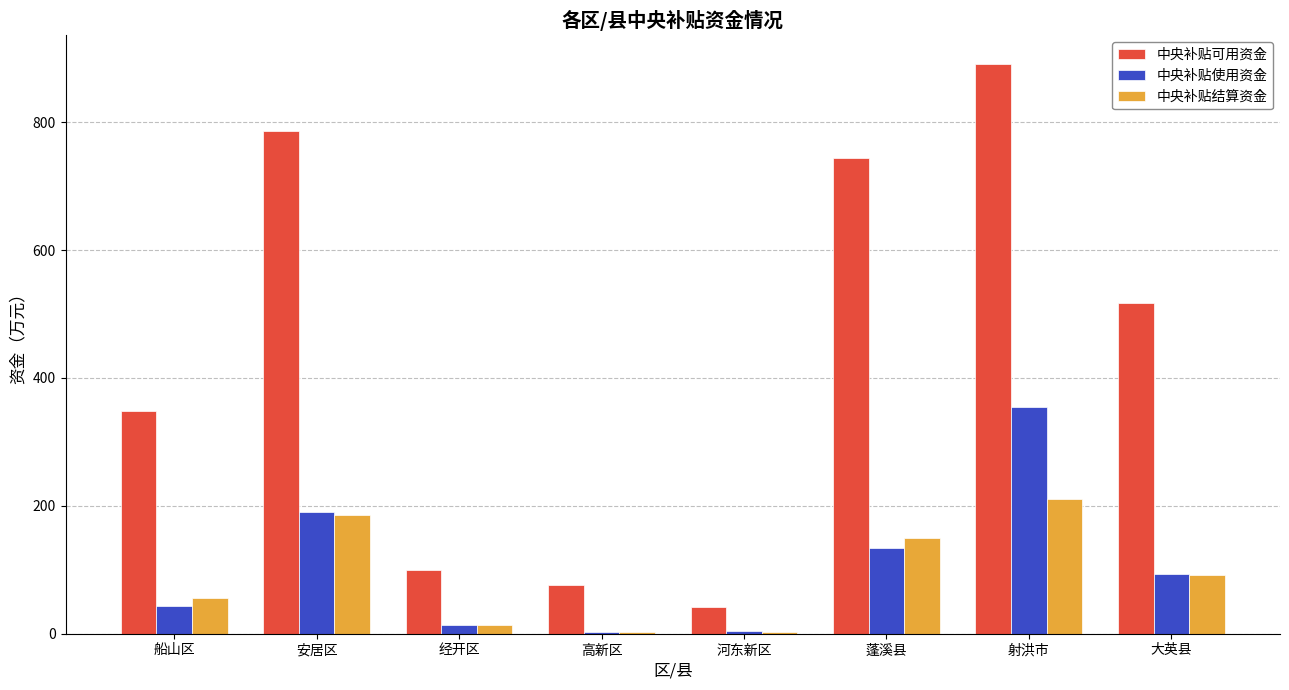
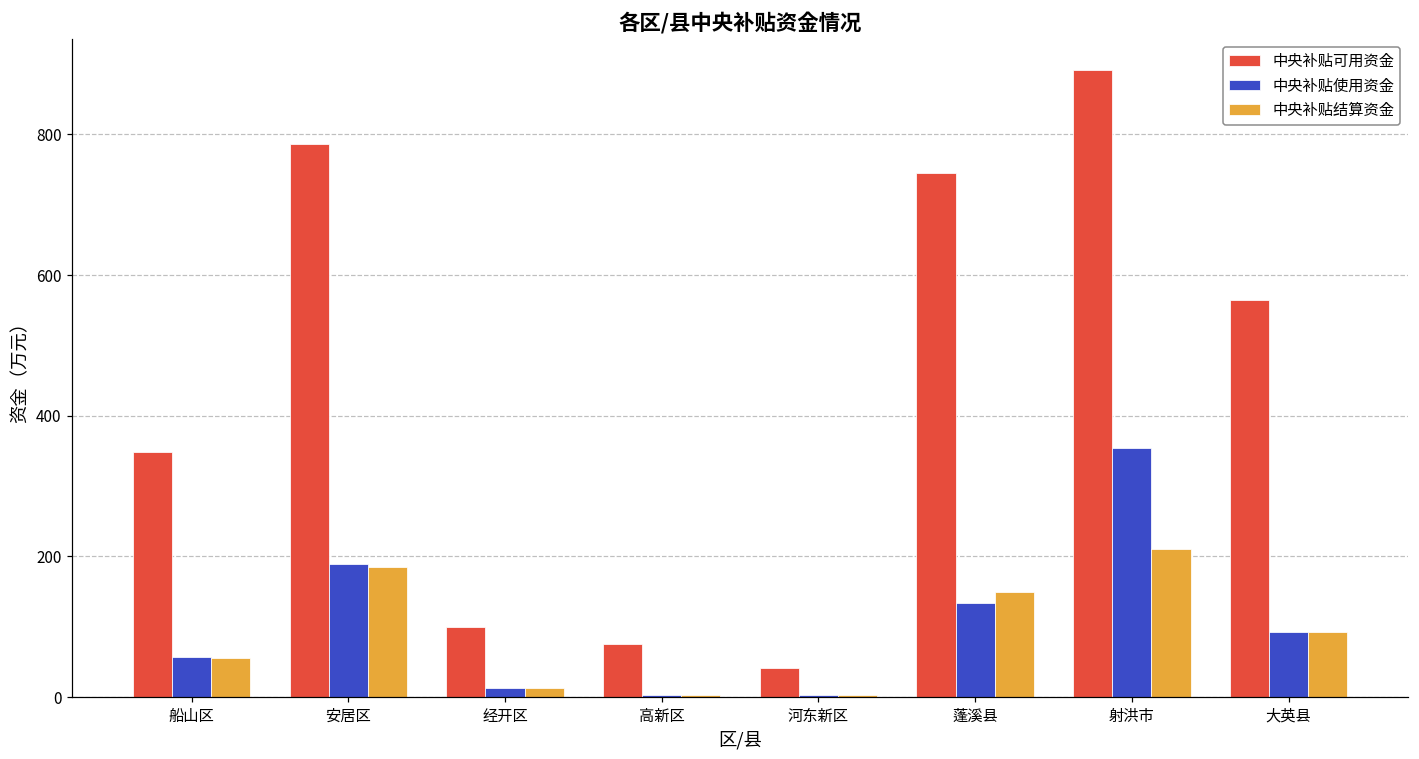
中央补贴使用资金, 船山区: 40 -> 60
中央补贴可用资金, 大英县: 520 -> 570
